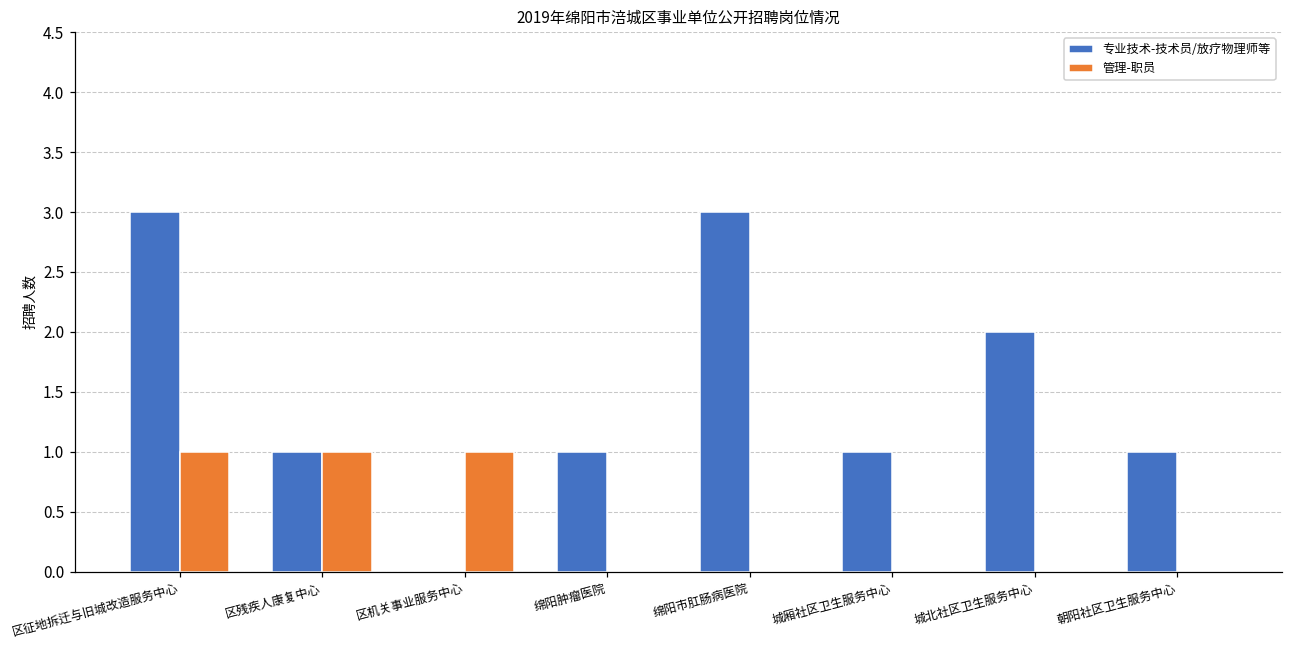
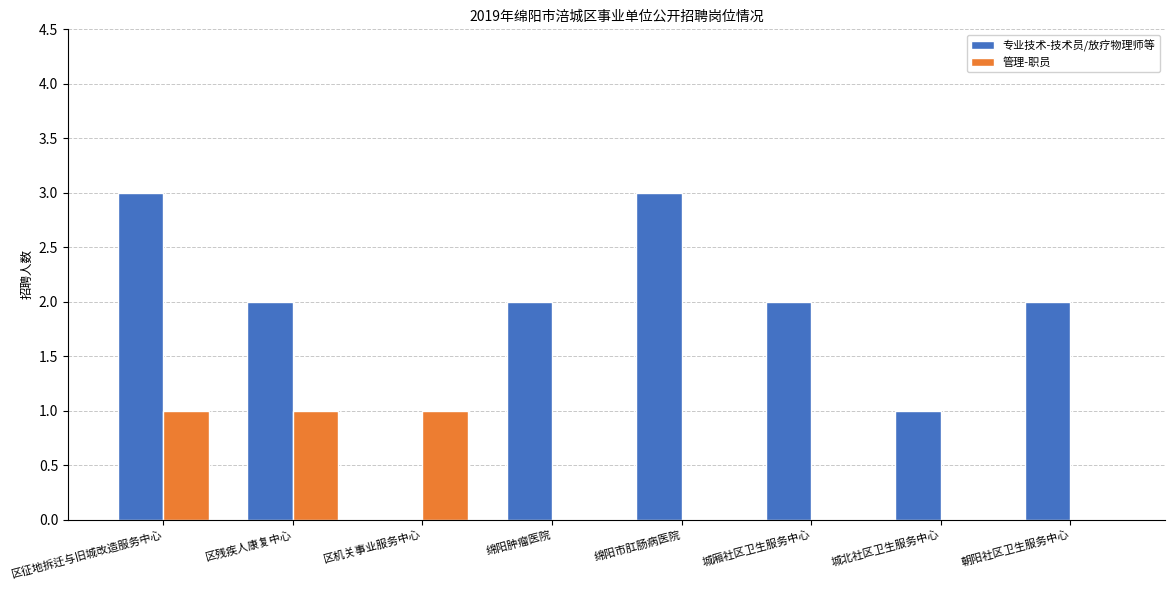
专业技术-技术员/放疗物理师等, 区残疾人康复中心: 1 -> 2
专业技术-技术员/放疗物理师等, 绵阳肿瘤医院: 1 -> 2
专业技术-技术员/放疗物理师等, 城厢社区卫生服务中心: 1 -> 2
专业技术-技术员/放疗物理师等, 城北社区卫生服务中心: 2 -> 1
专业技术-技术员/放疗物理师等, 朝阳社区卫生服务中心: 1 -> 2
